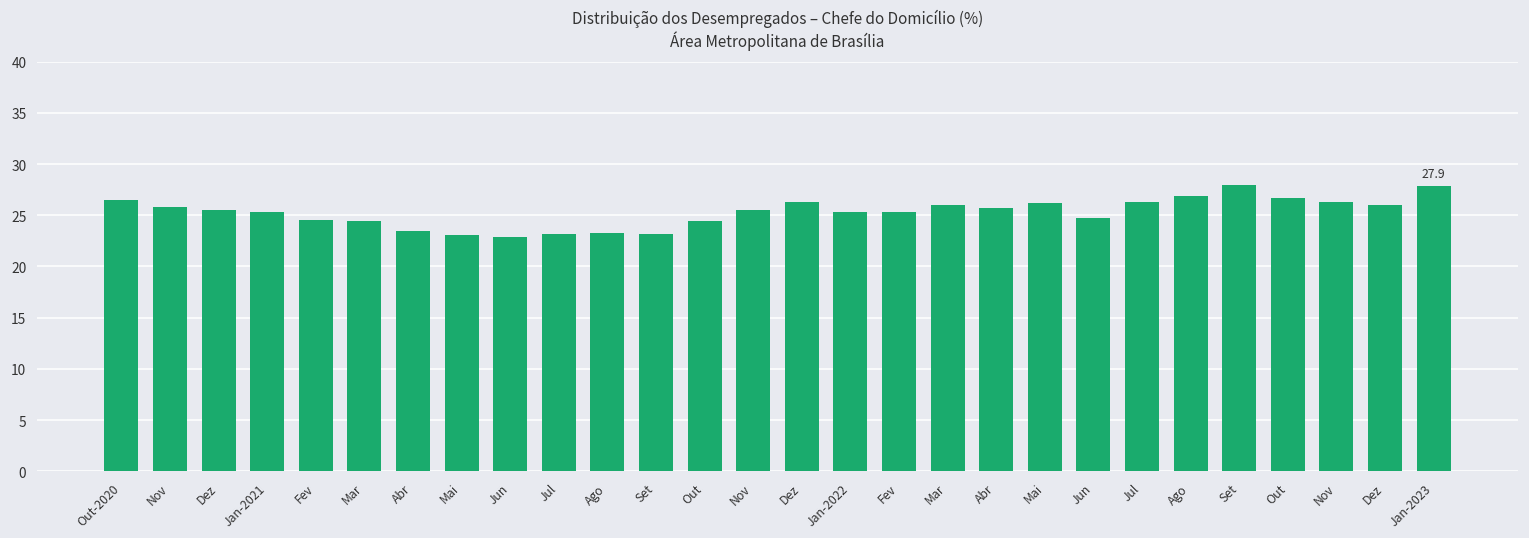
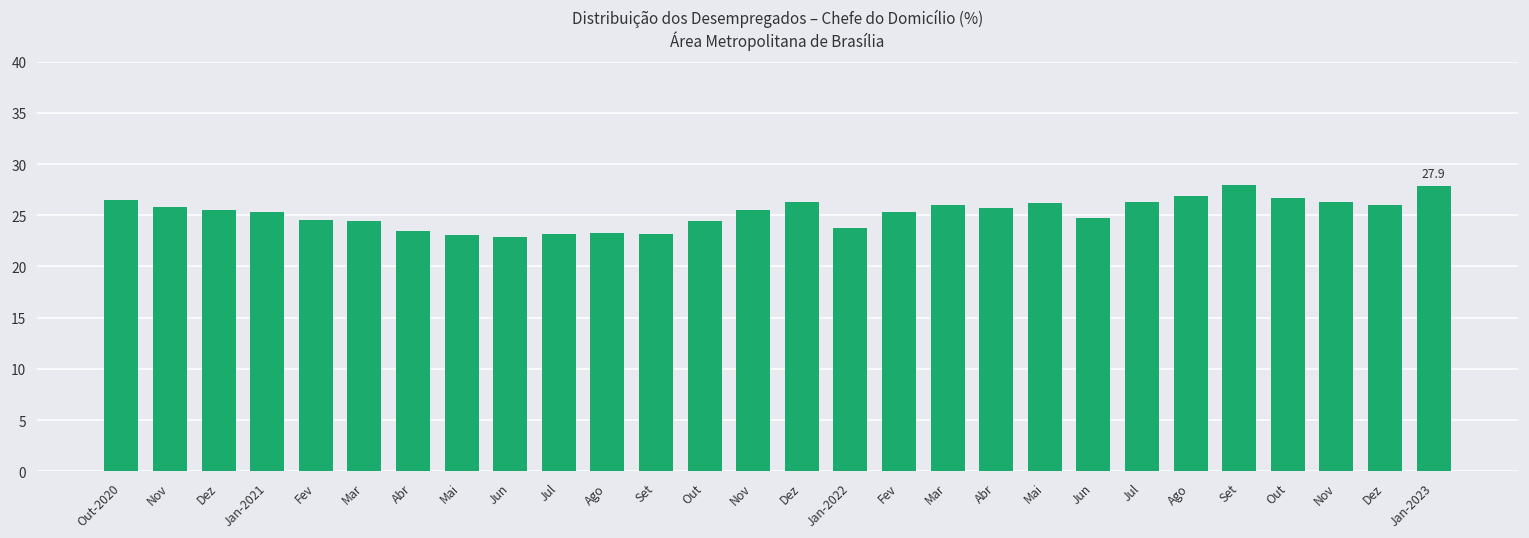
Jan-2022: 25 -> 24
